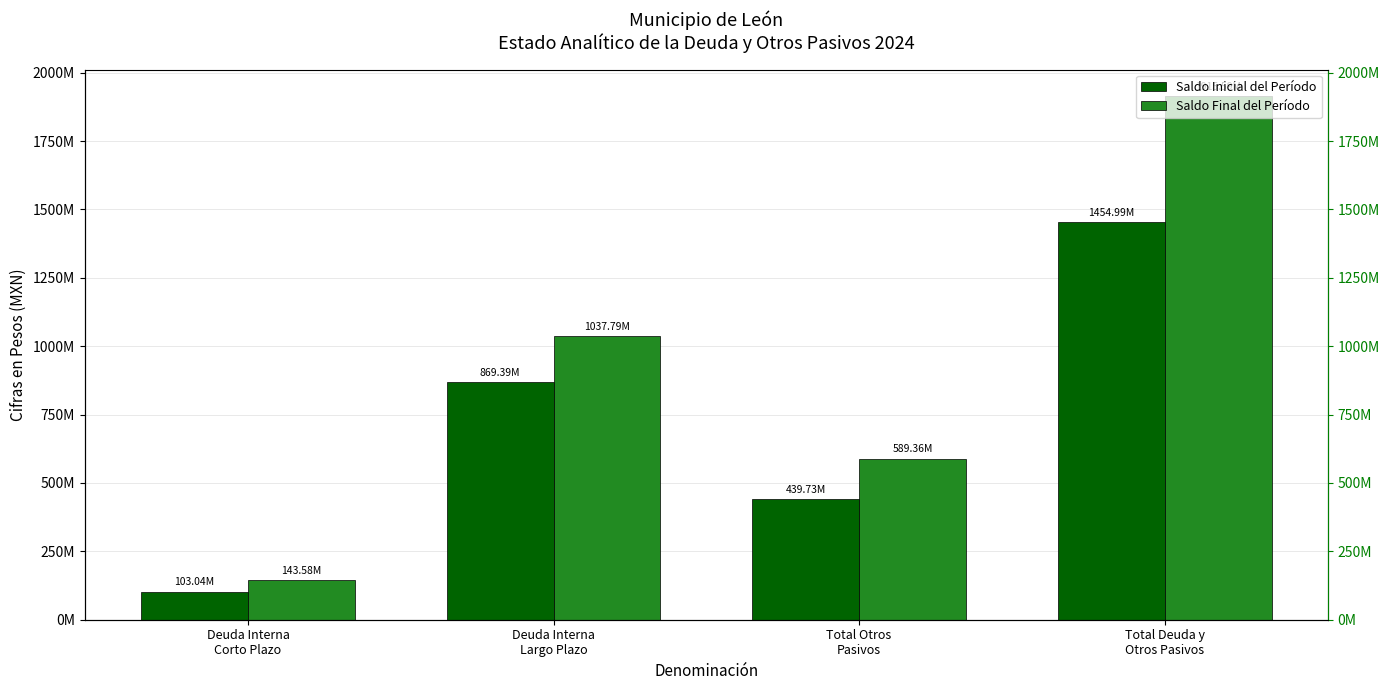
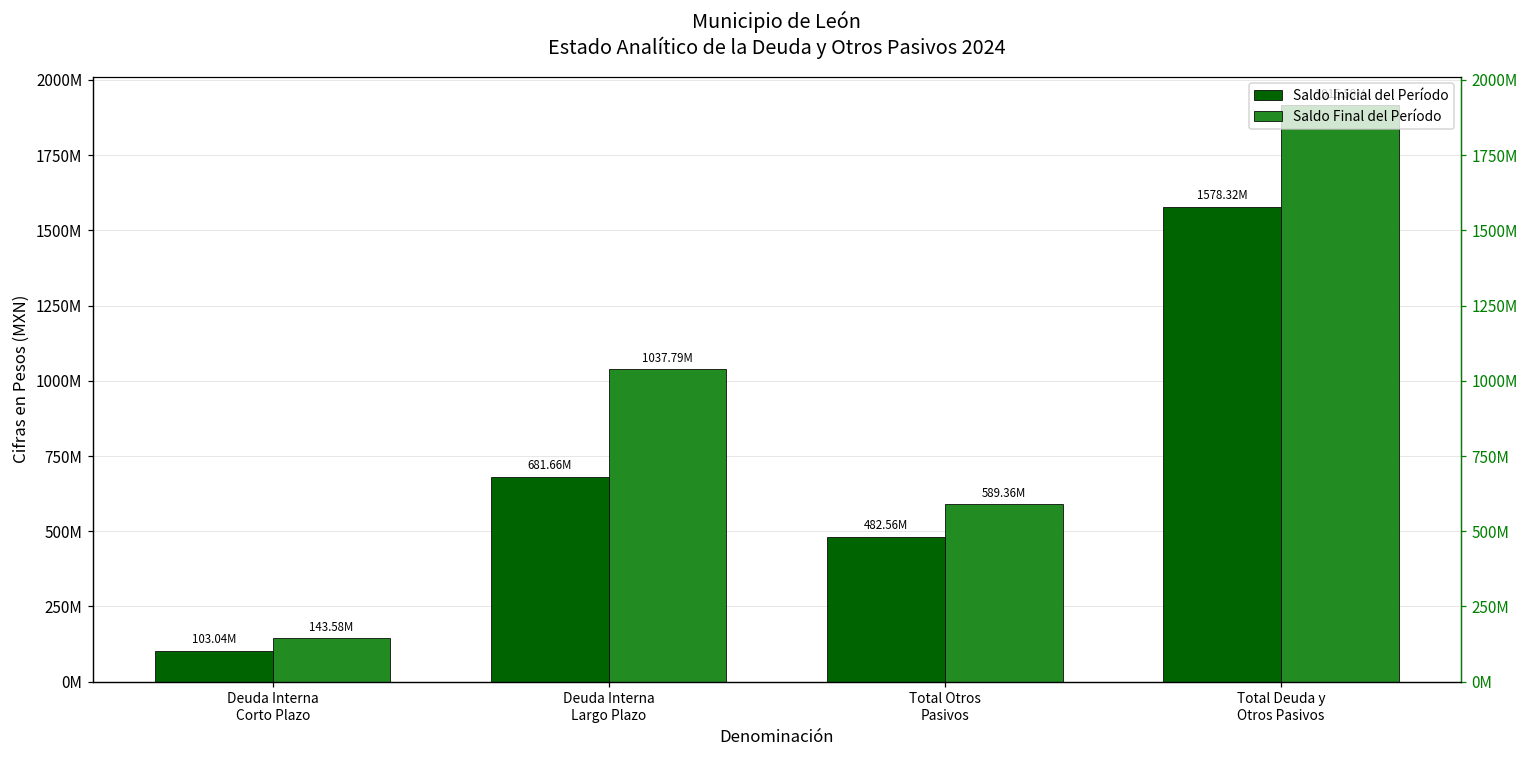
Saldo Inicial del Período, Deuda Interna Largo Plazo: 869.39M -> 681.66M
Saldo Inicial del Período, Total Otros Pasivos: 439.73M -> 482.56M
Saldo Inicial del Período, Total Deuda y Otros Pasivos: 1454.99M -> 1578.32M
